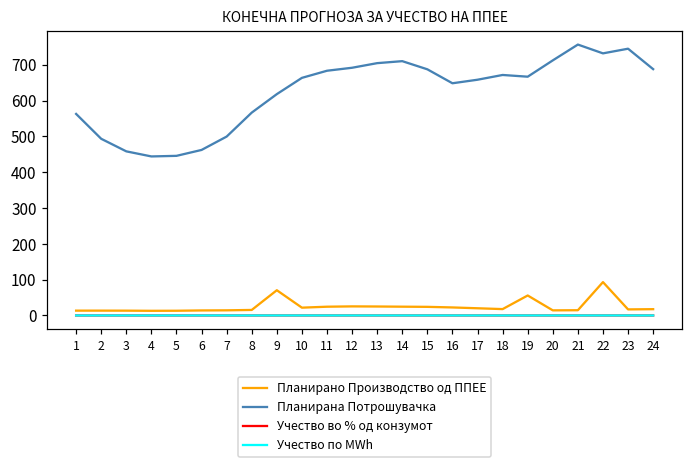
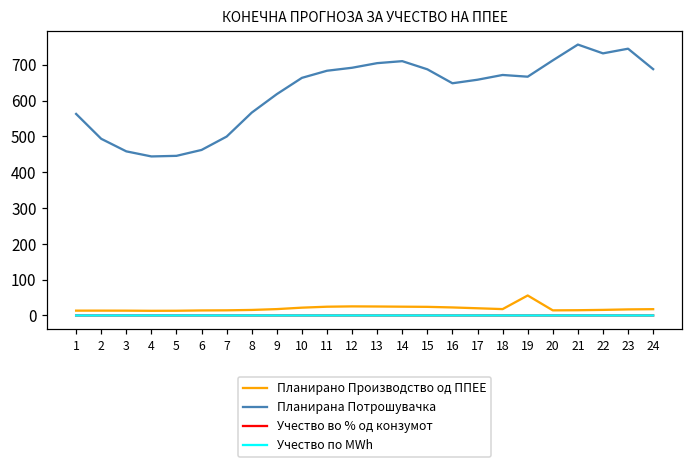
Планирано Производство од ППЕЕ, 9: 70 -> 20
Планирано Производство од ППЕЕ, 22: 90 -> 20
